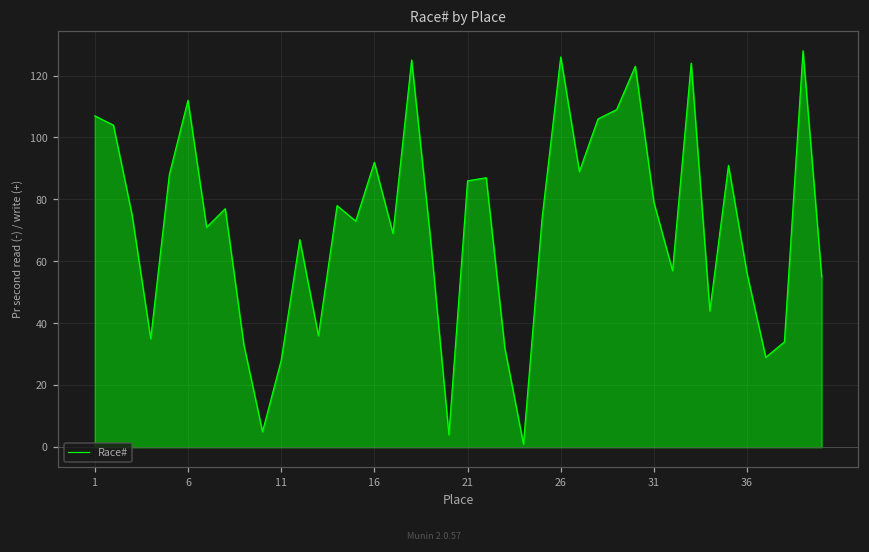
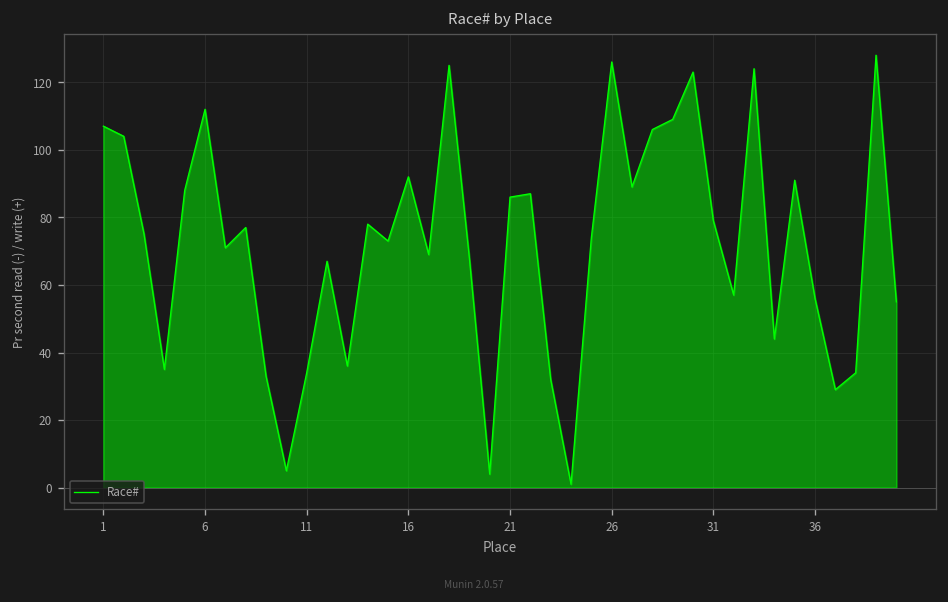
11: 28 -> 34
